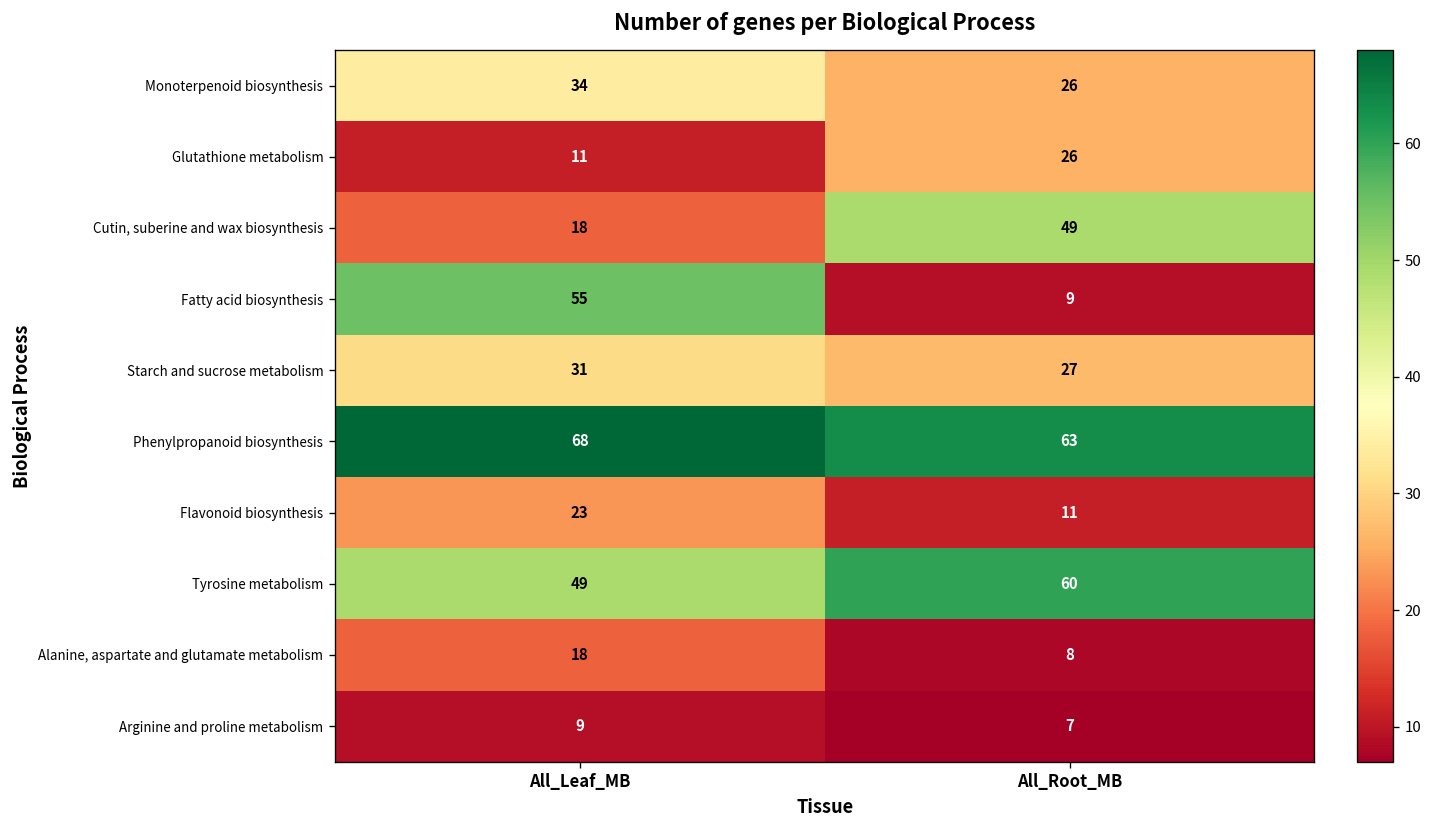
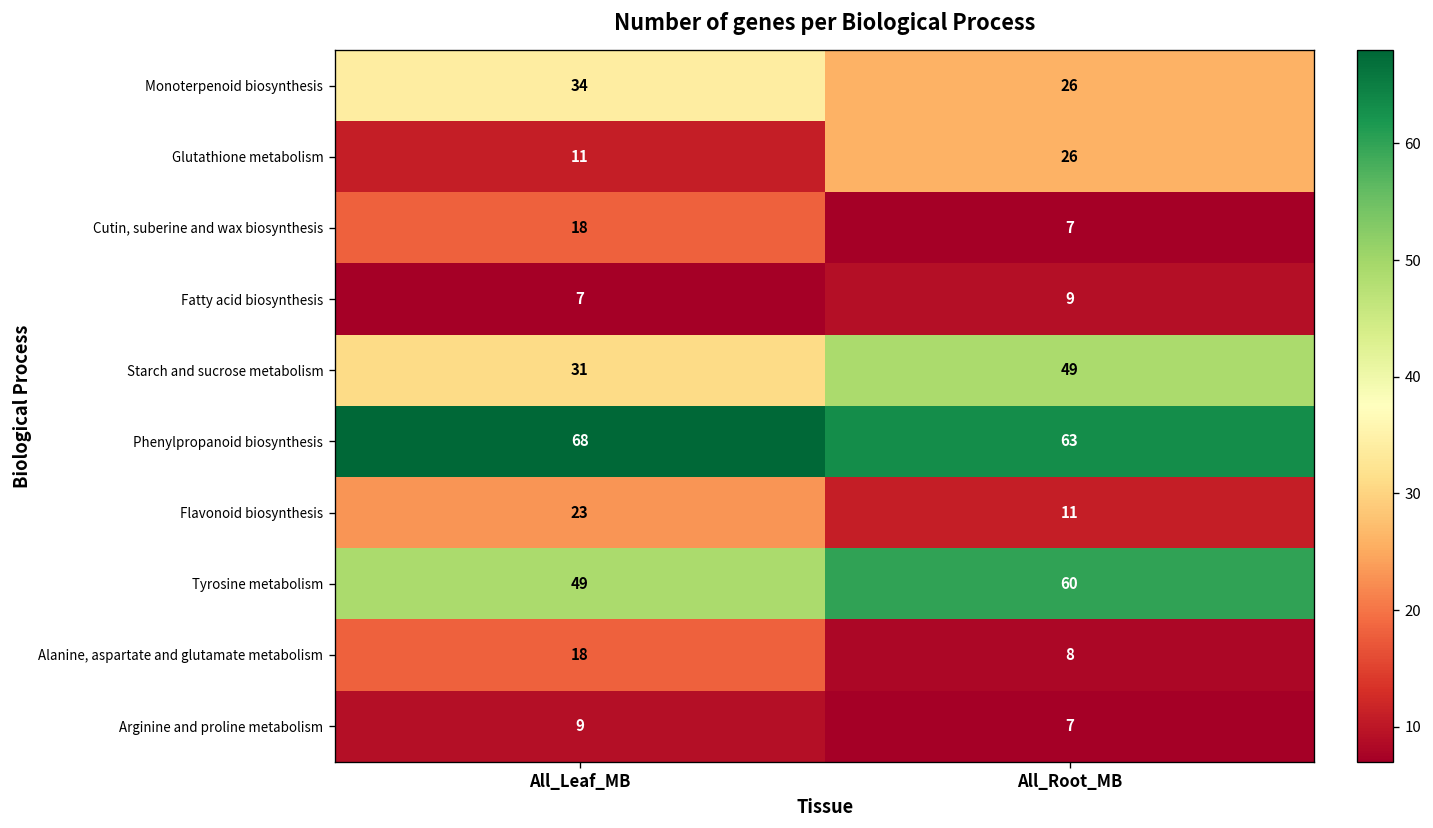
Cutin, suberine and wax biosynthesis, All_Root_MB: 49 -> 7
Fatty acid biosynthesis, All_Leaf_MB: 55 -> 7
Starch and sucrose metabolism, All_Root_MB: 27 -> 49
